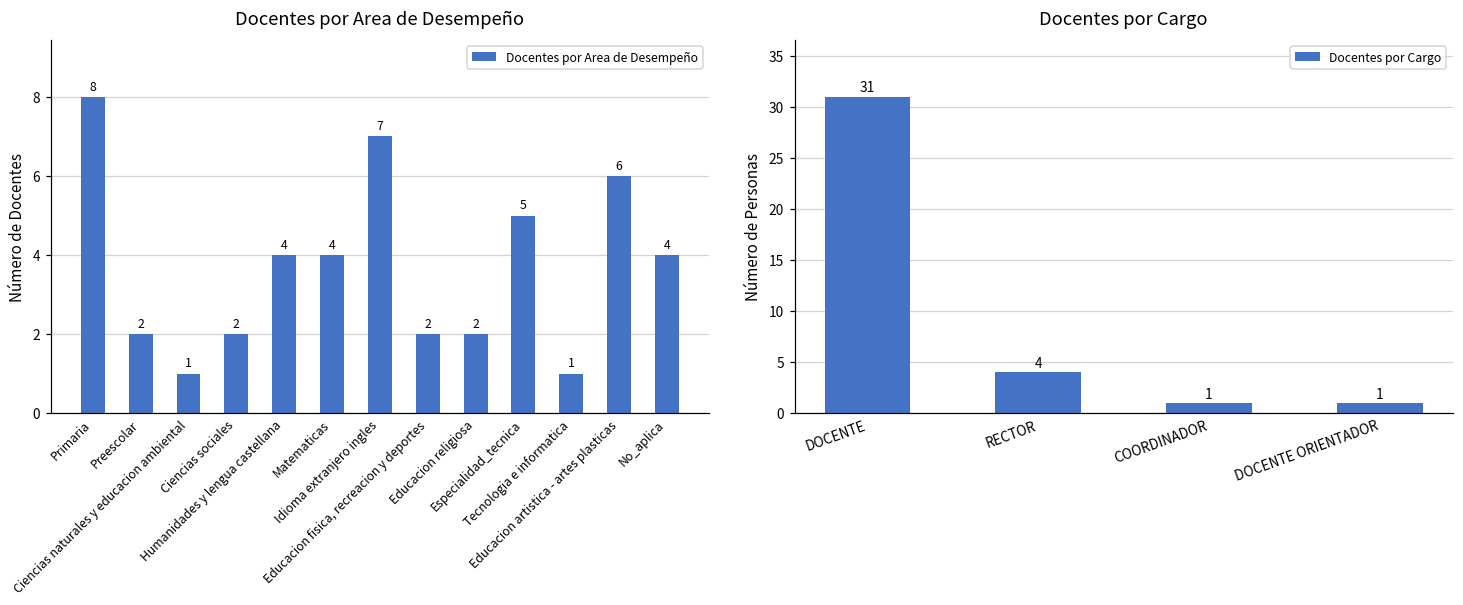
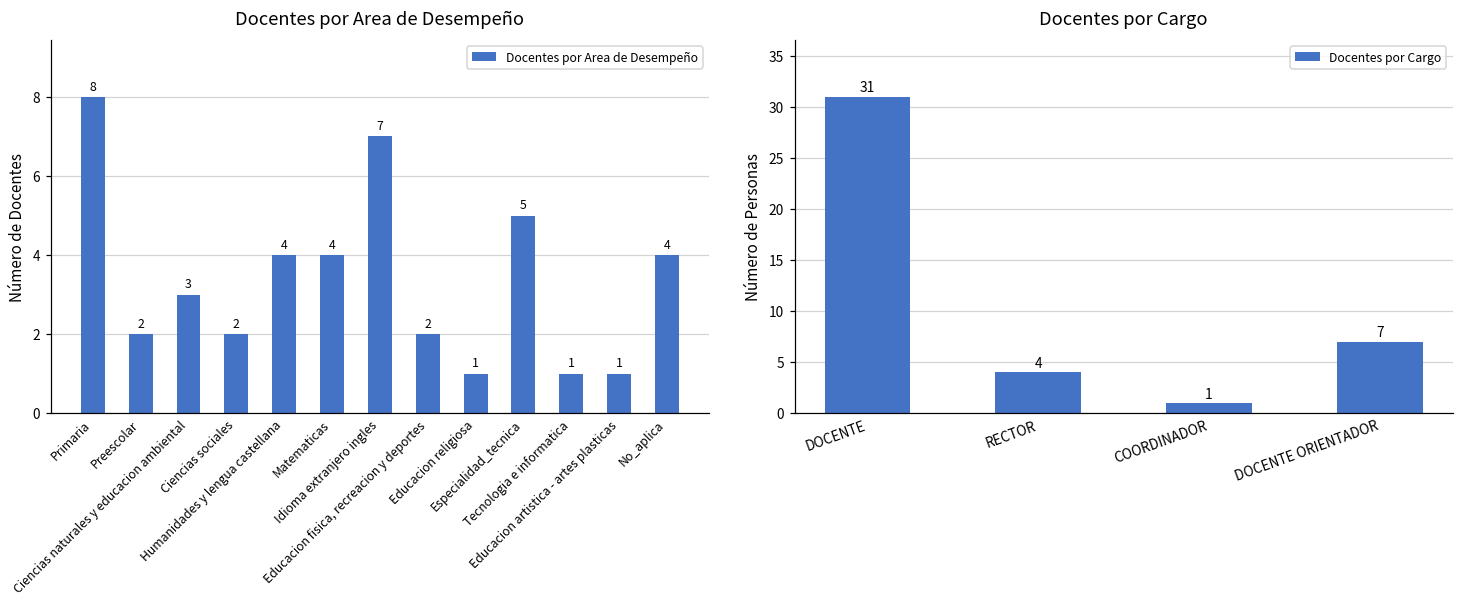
Docentes por Area de Desempeño, Ciencias naturales y educacion ambiental: 1 -> 3
Docentes por Area de Desempeño, Educacion religiosa: 2 -> 1
Docentes por Area de Desempeño, Educacion artistica - artes plasticas: 6 -> 1
Docentes por Cargo, DOCENTE ORIENTADOR: 1 -> 7
